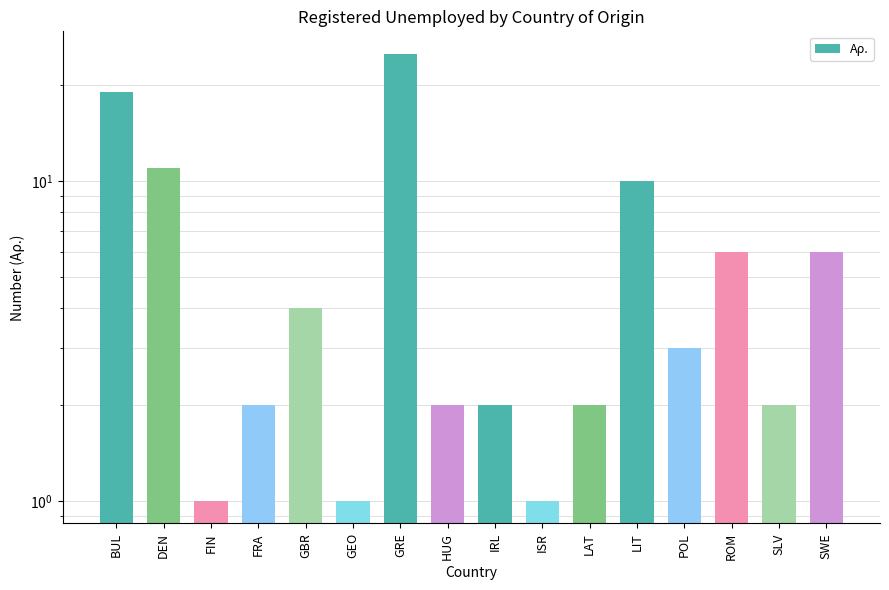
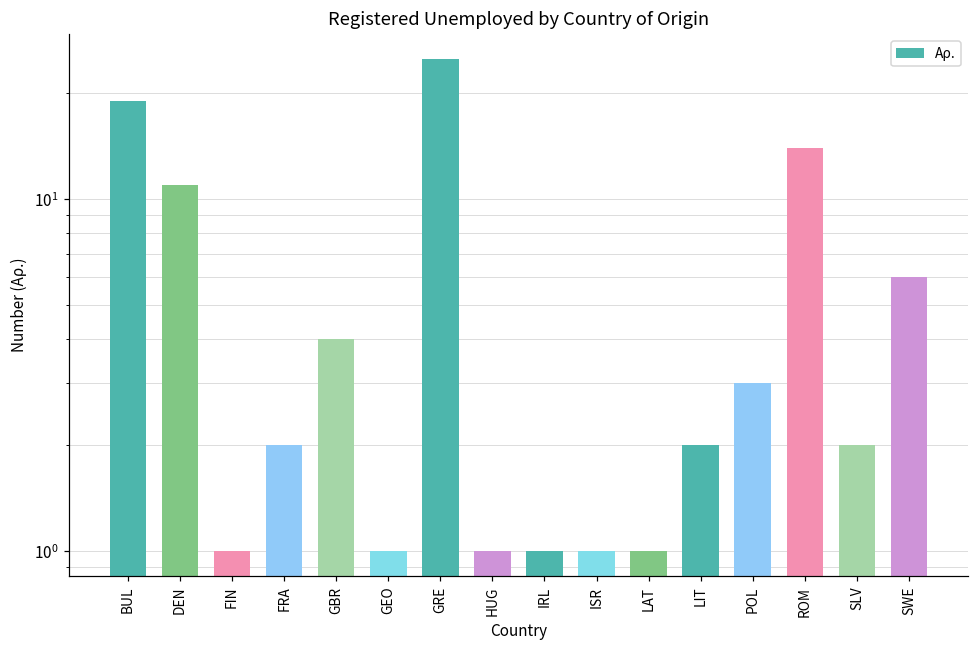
HUG: 2 -> 1
IRL: 2 -> 1
LAT: 2 -> 1
LIT: 10 -> 2
ROM: 6 -> 14
